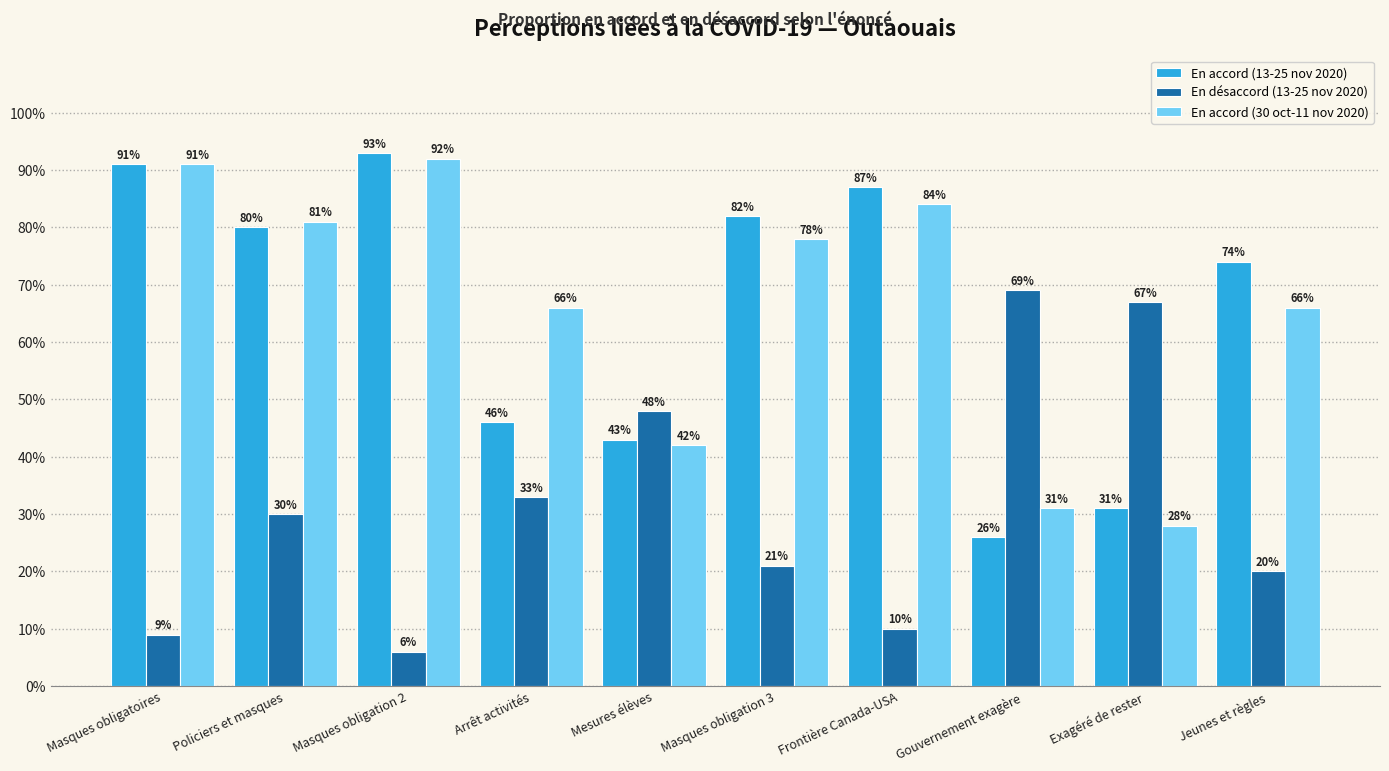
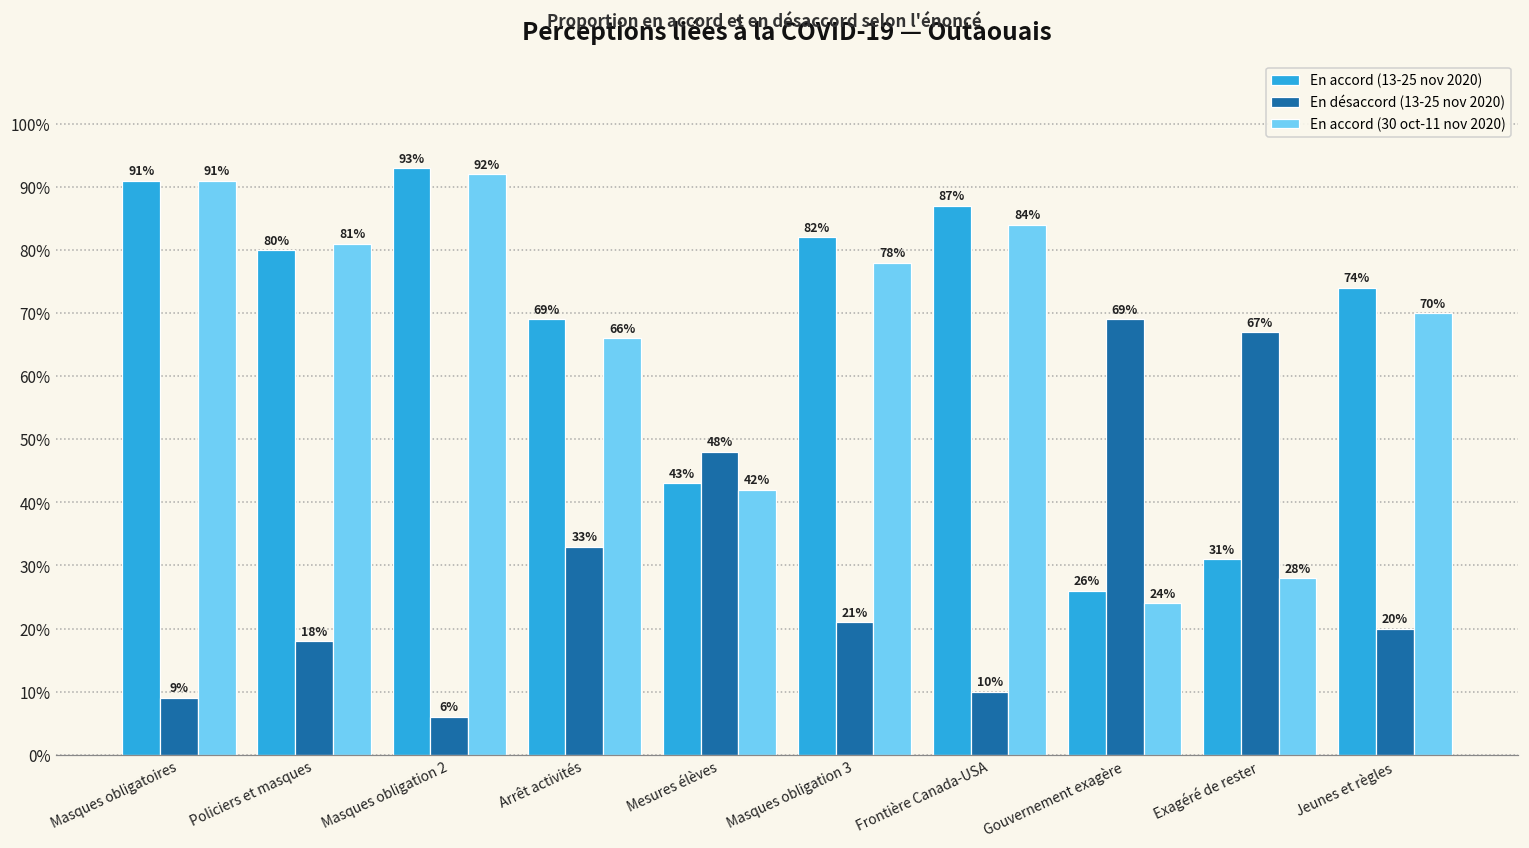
En désaccord (13-25 nov 2020), Policiers et masques: 30% -> 18%
En accord (13-25 nov 2020), Arrêt activités: 46% -> 69%
En accord (30 oct-11 nov 2020), Gouvernement exagère: 31% -> 24%
En accord (30 oct-11 nov 2020), Jeunes et règles: 66% -> 70%
